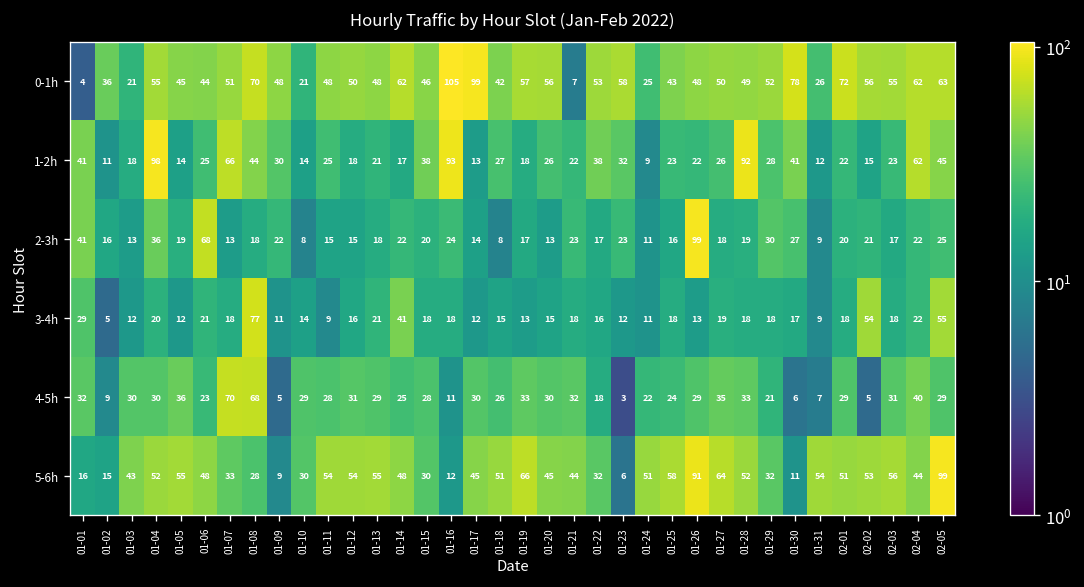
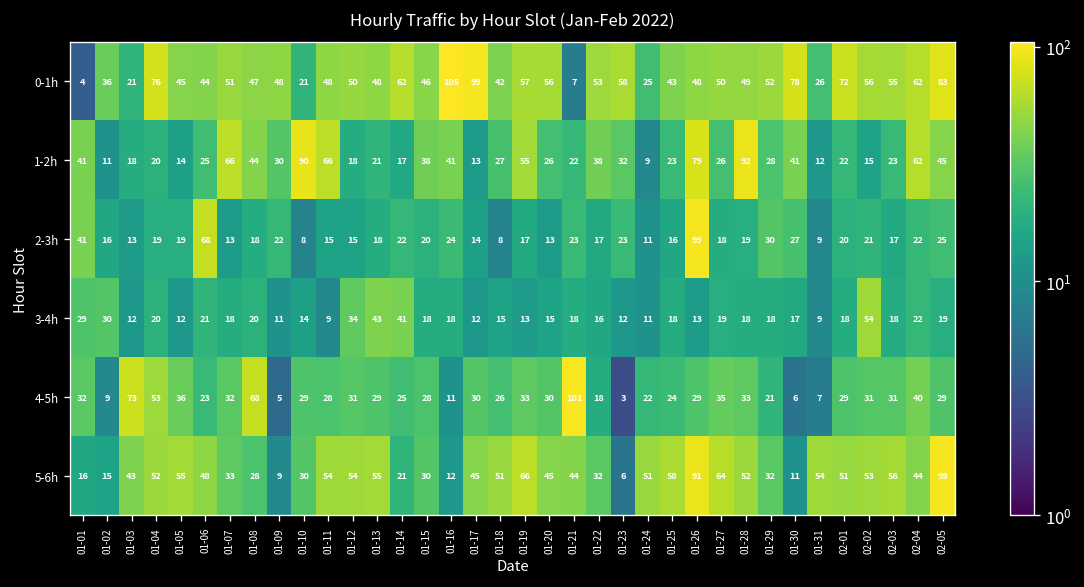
0-1h, 01-04: 55 -> 76
0-1h, 01-08: 70 -> 47
0-1h, 02-05: 63 -> 83
1-2h, 01-04: 98 -> 20
1-2h, 01-10: 14 -> 90
1-2h, 01-11: 25 -> 66
1-2h, 01-16: 93 -> 41
1-2h, 01-19: 18 -> 55
1-2h, 01-26: 22 -> 79
2-3h, 01-04: 36 -> 19
3-4h, 01-02: 5 -> 30
3-4h, 01-08: 77 -> 20
3-4h, 01-12: 16 -> 34
3-4h, 01-13: 21 -> 43
3-4h, 02-05: 55 -> 19
4-5h, 01-03: 30 -> 73
4-5h, 01-04: 30 -> 53
4-5h, 01-07: 70 -> 32
4-5h, 01-21: 32 -> 101
4-5h, 02-02: 5 -> 31
5-6h, 01-14: 48 -> 21
